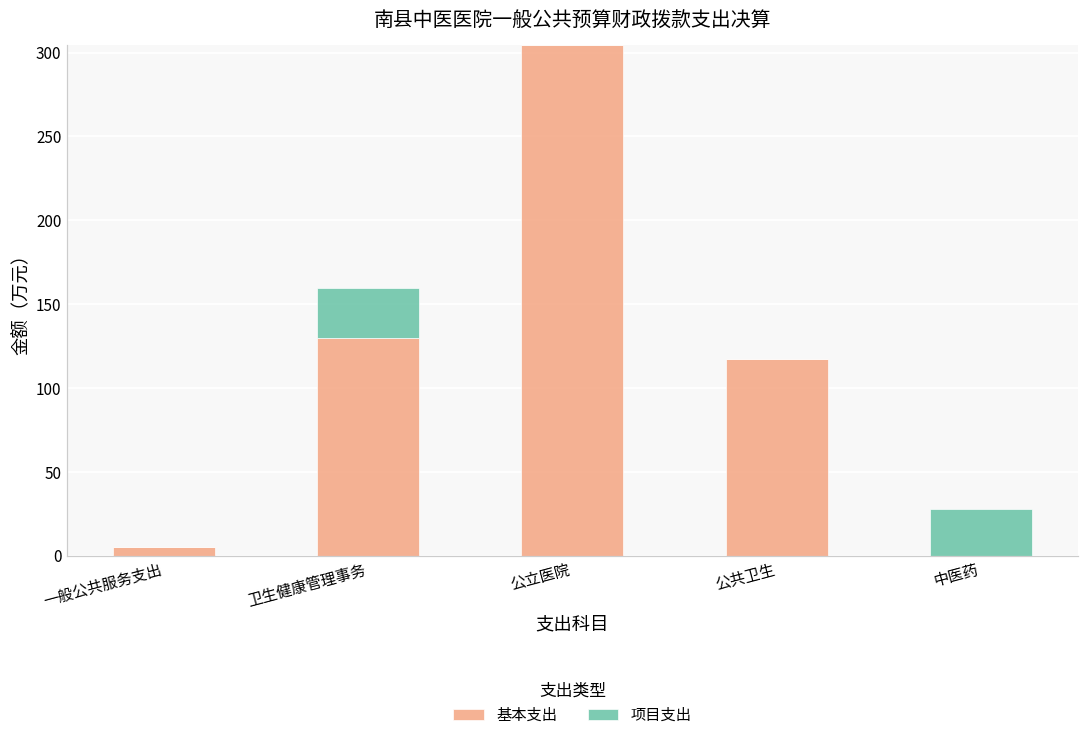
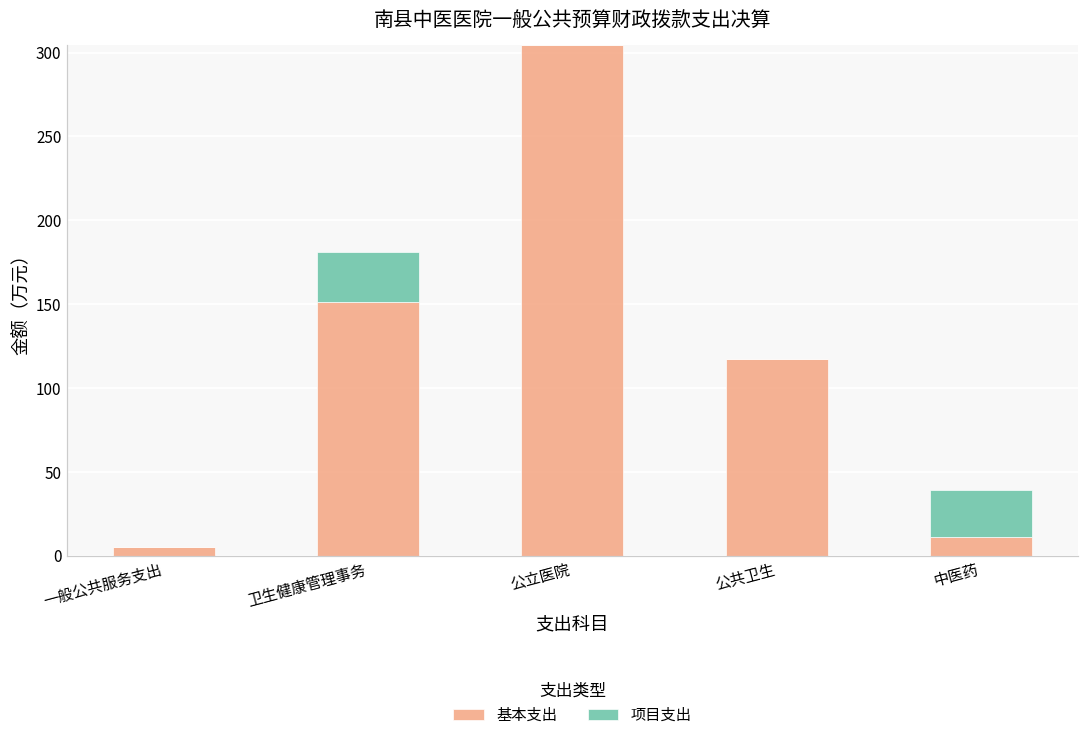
基本支出, 卫生健康管理事务: 130 -> 152
基本支出, 中医药: 0 -> 11
